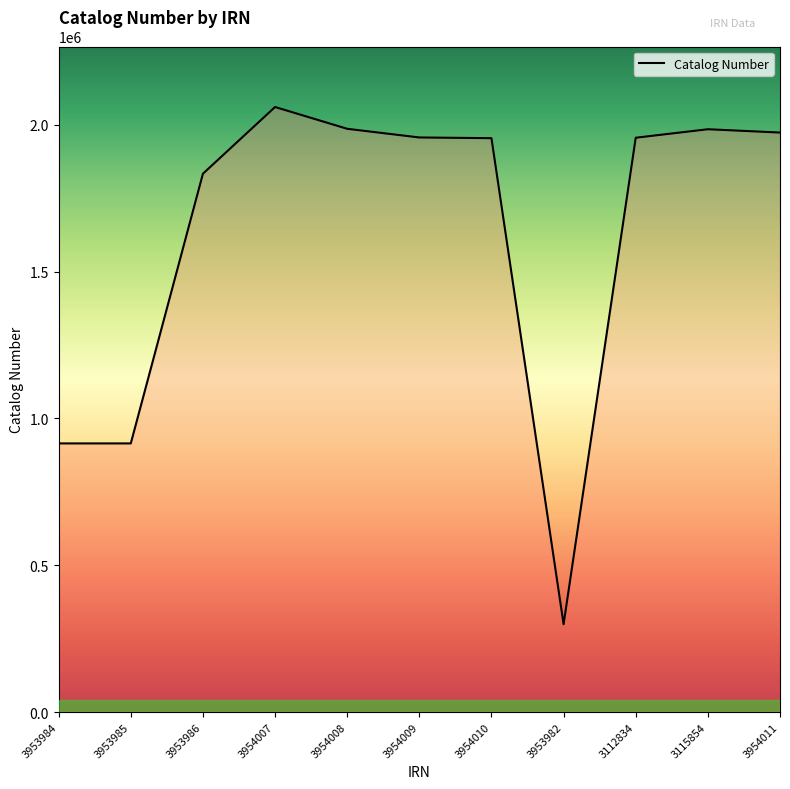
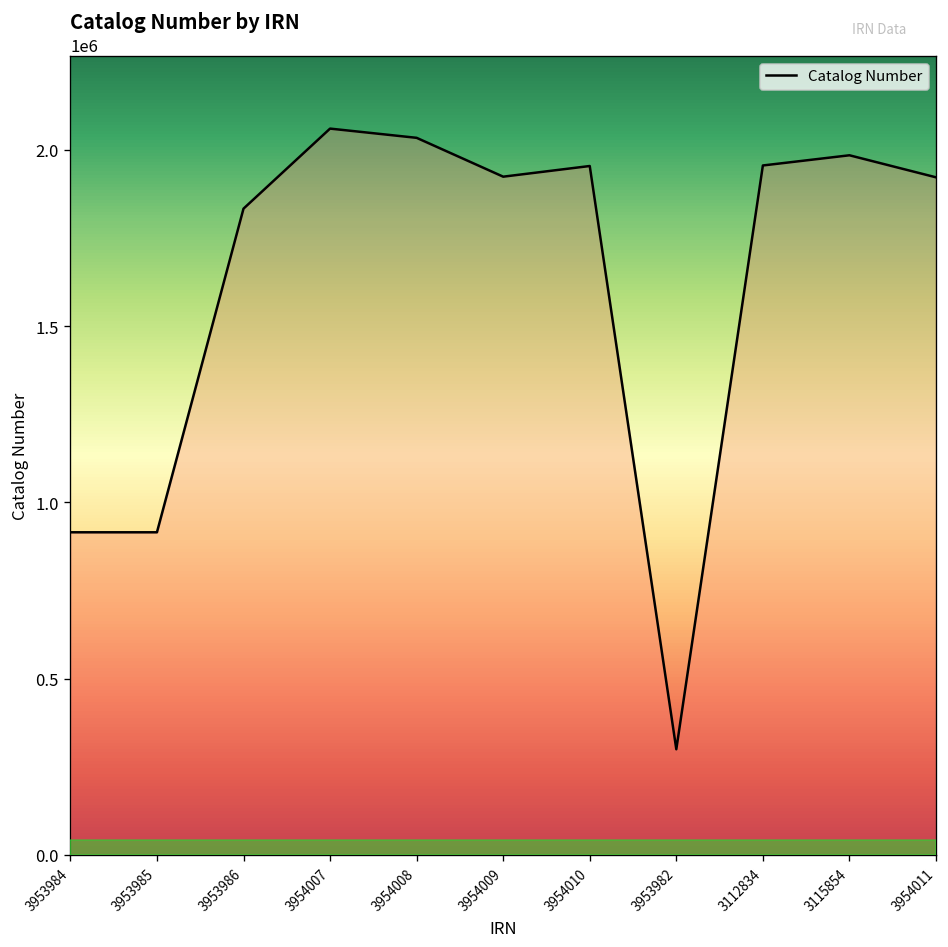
3954008: 1990000 -> 2030000
3954009: 1960000 -> 1920000
3954011: 1970000 -> 1920000
